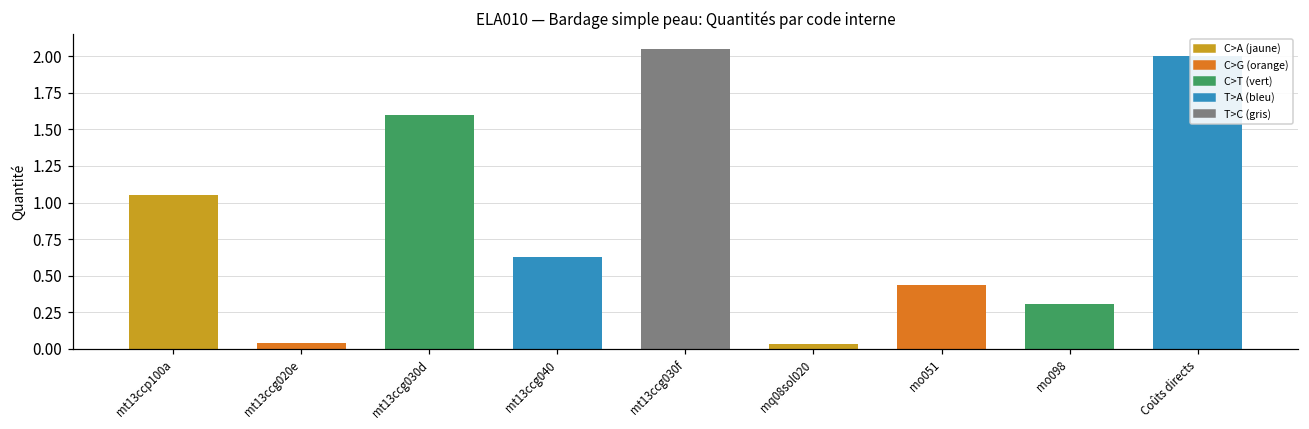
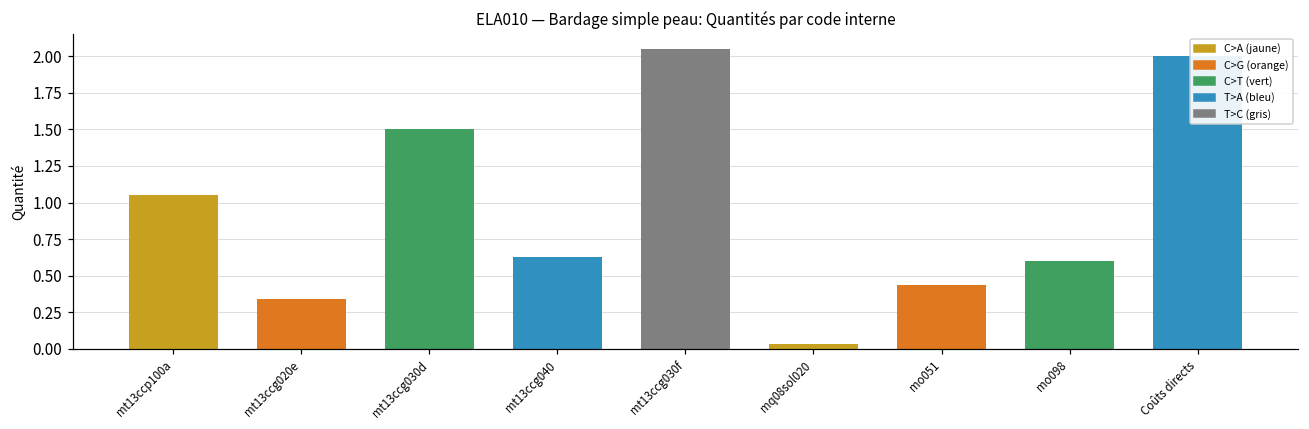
mt13ccg020e: 0.04 -> 0.34
mt13ccg030d: 1.6 -> 1.5
mo098: 0.31 -> 0.60
